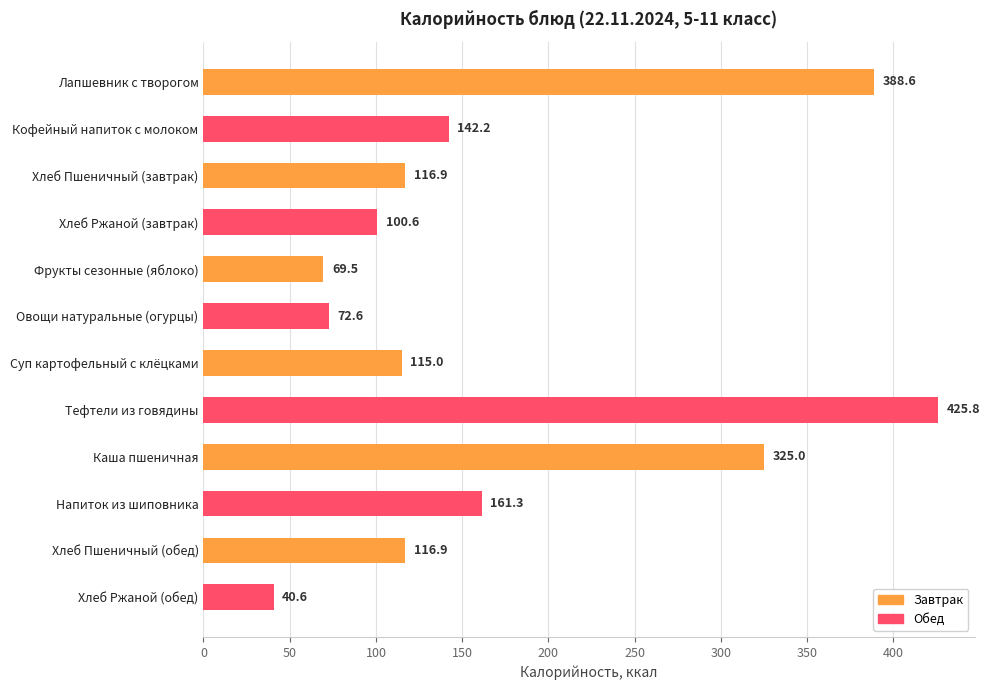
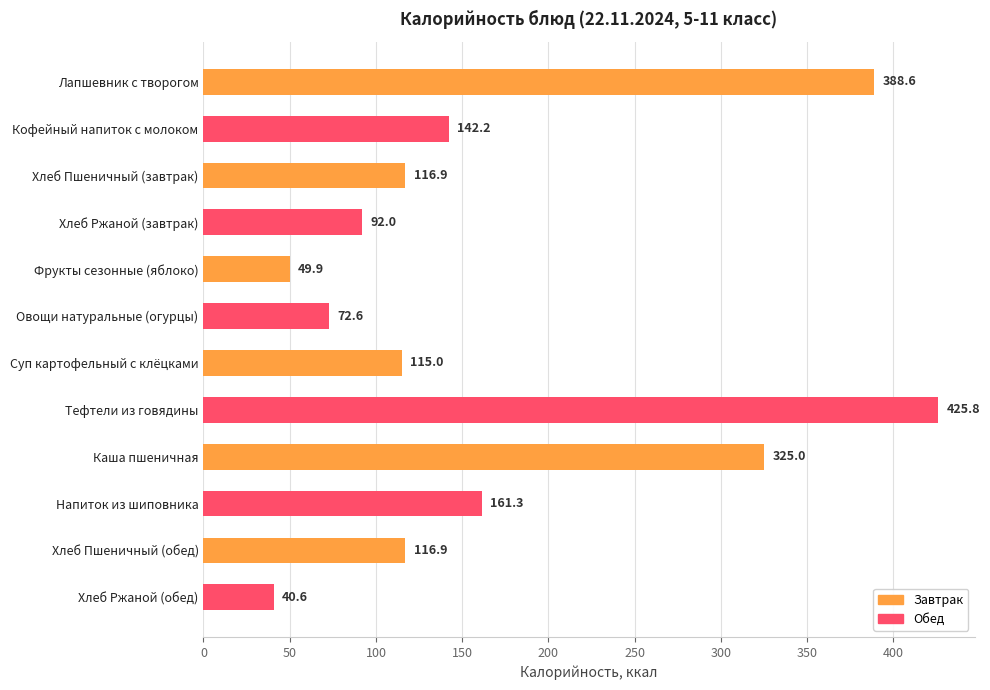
Хлеб Ржаной (завтрак): 100.6 -> 92.0
Фрукты сезонные (яблоко): 69.5 -> 49.9
